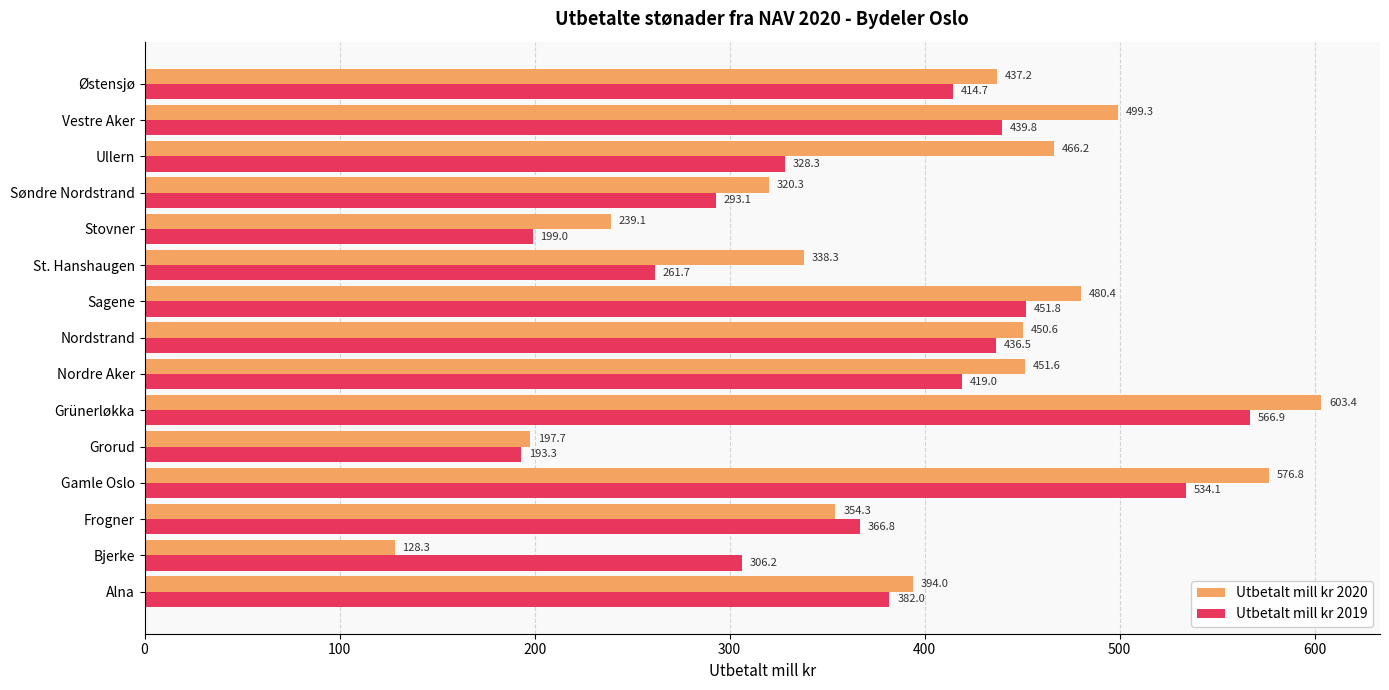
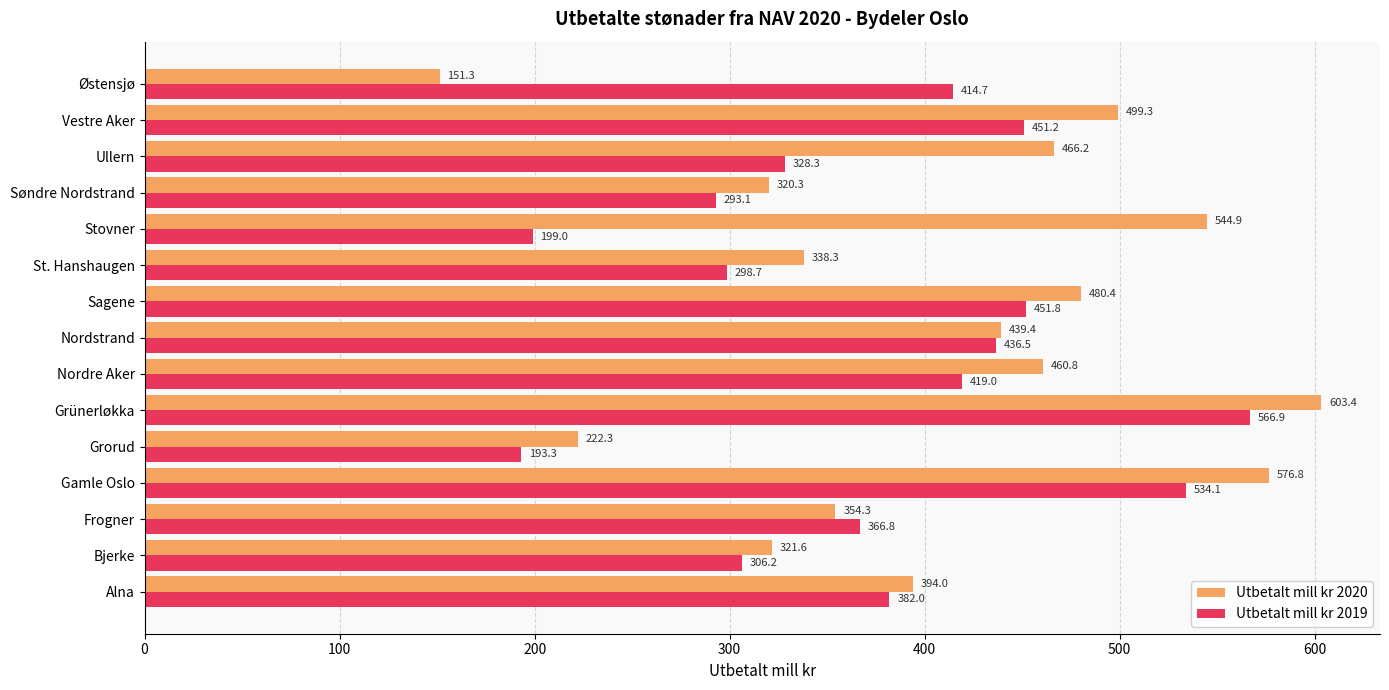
Utbetalt mill kr 2020, Østensjø: 437.2 -> 151.3
Utbetalt mill kr 2019, Vestre Aker: 439.8 -> 451.2
Utbetalt mill kr 2020, Stovner: 239.1 -> 544.9
Utbetalt mill kr 2019, St. Hanshaugen: 261.7 -> 298.7
Utbetalt mill kr 2020, Nordstrand: 450.6 -> 439.4
Utbetalt mill kr 2020, Nordre Aker: 451.6 -> 460.8
Utbetalt mill kr 2020, Grorud: 197.7 -> 222.3
Utbetalt mill kr 2020, Bjerke: 128.3 -> 321.6
